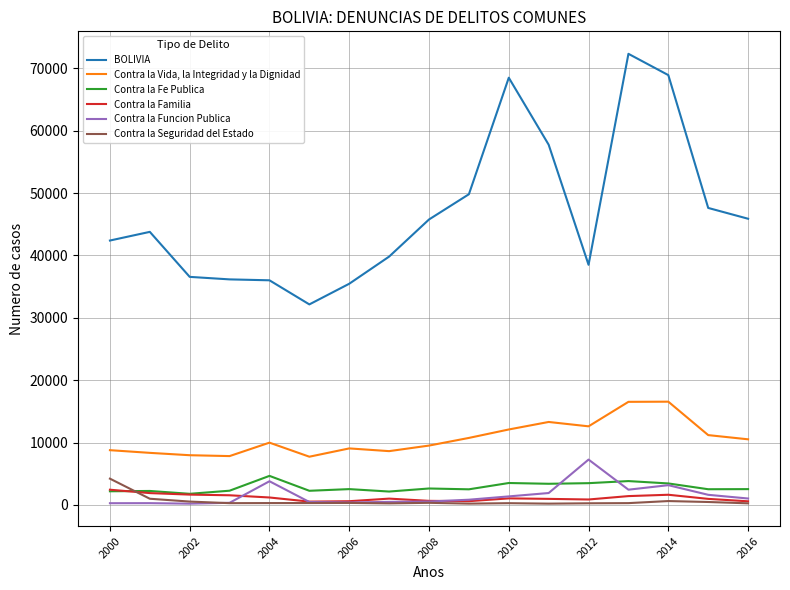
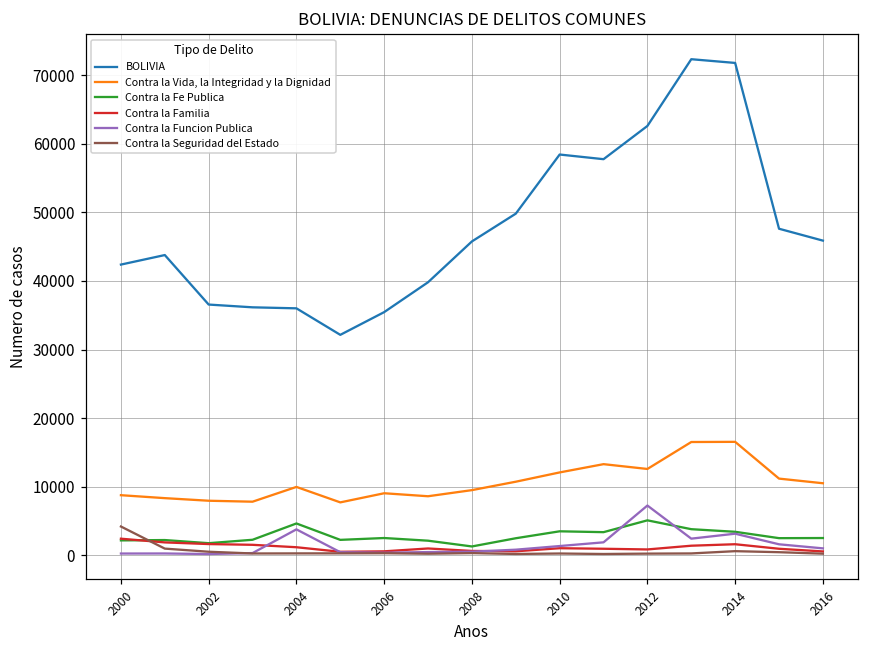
Contra la Fe Publica, 2008: 3000 -> 1000
BOLIVIA, 2010: 69000 -> 58000
BOLIVIA, 2012: 39000 -> 63000
Contra la Fe Publica, 2012: 3000 -> 5000
BOLIVIA, 2014: 69000 -> 72000
